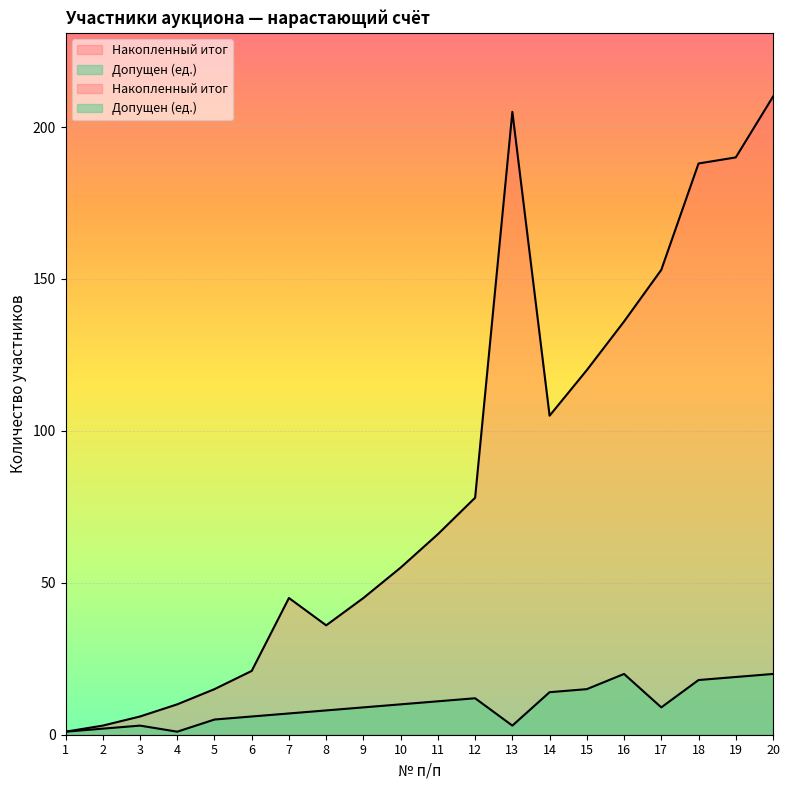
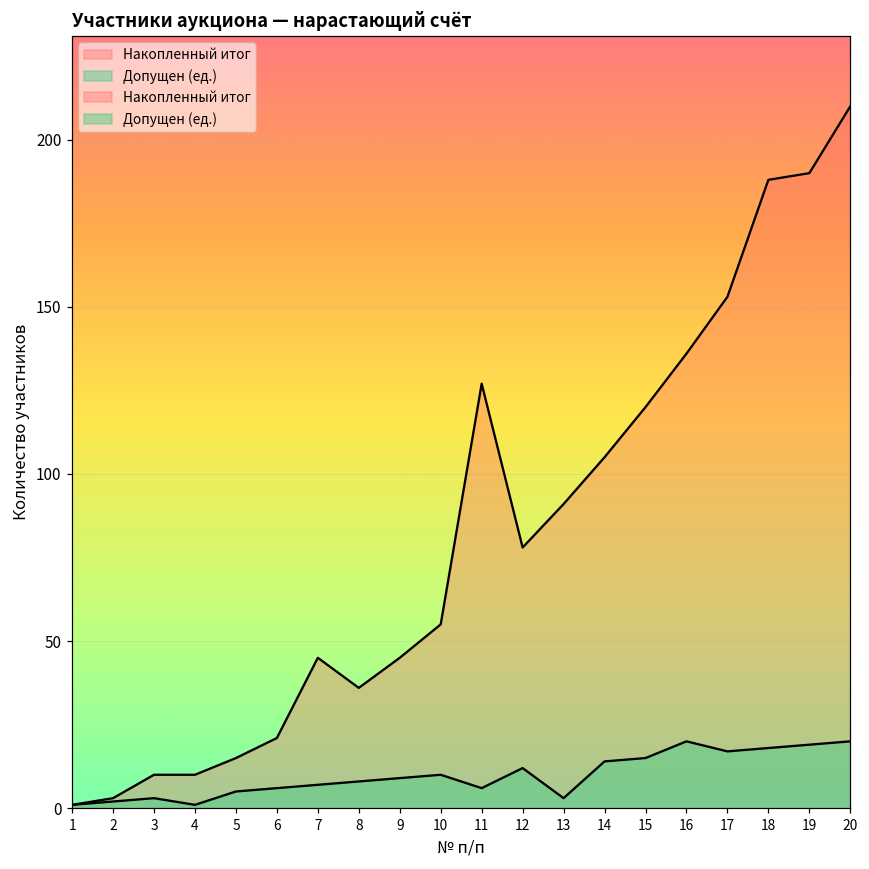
Накопленный итог, 3: 6 -> 10
Накопленный итог, 11: 66 -> 127
Допущен (ед.), 11: 11 -> 6
Накопленный итог, 13: 205 -> 91
Допущен (ед.), 17: 9 -> 17
